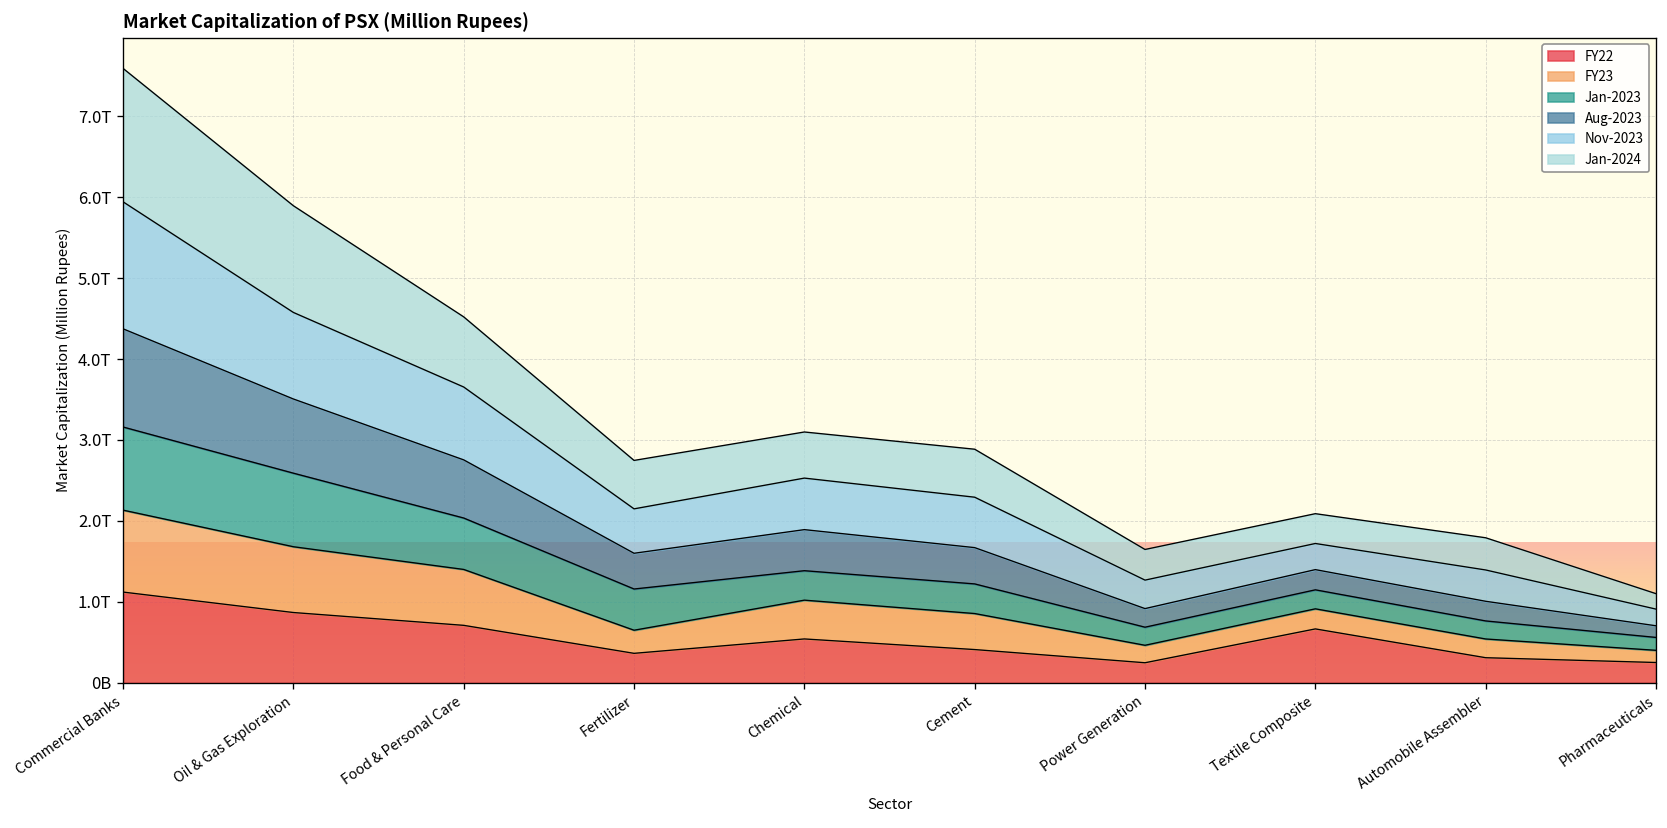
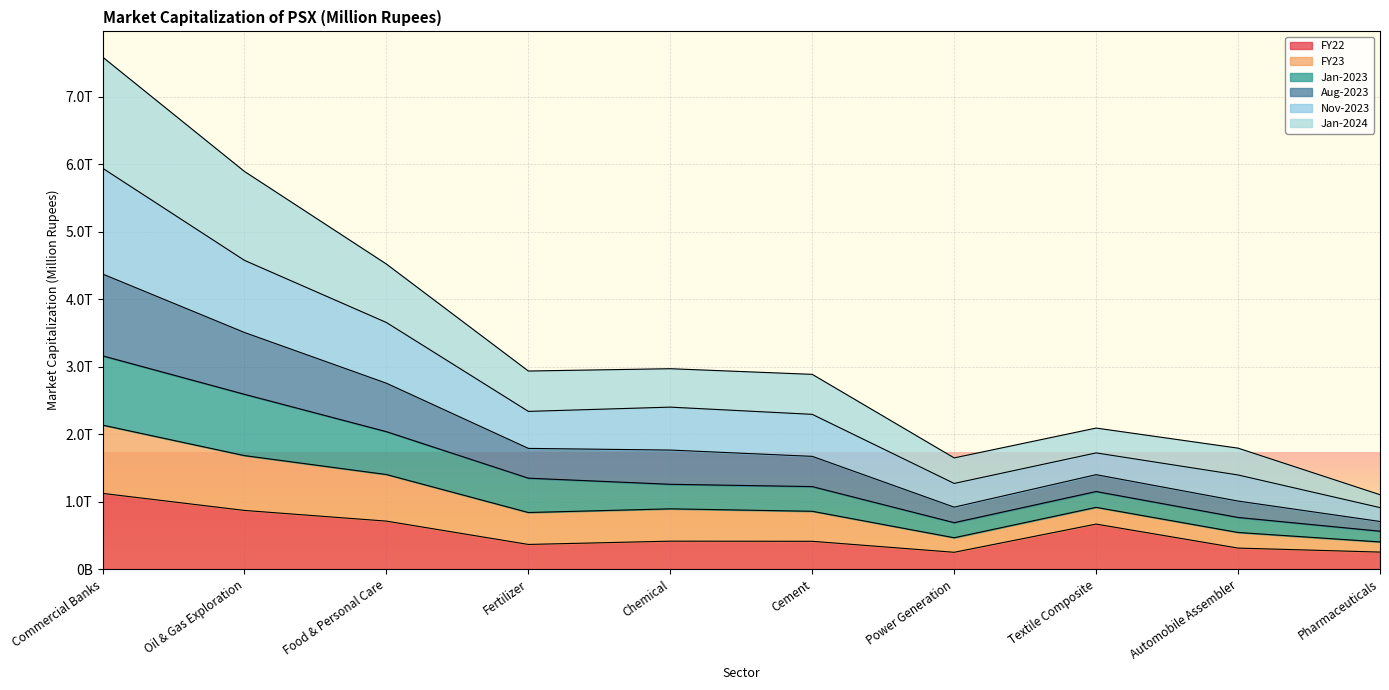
FY23, Fertilizer: 0.3T -> 0.5T
FY22, Chemical: 0.5T -> 0.4T
